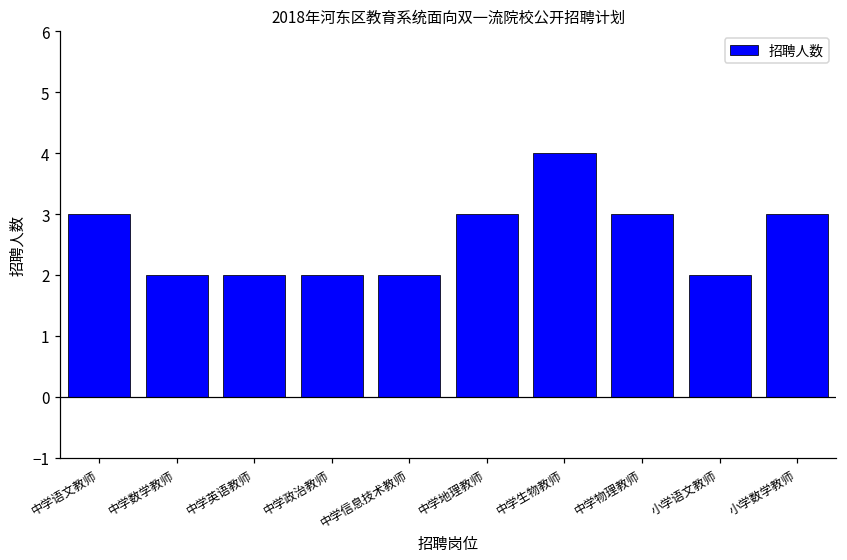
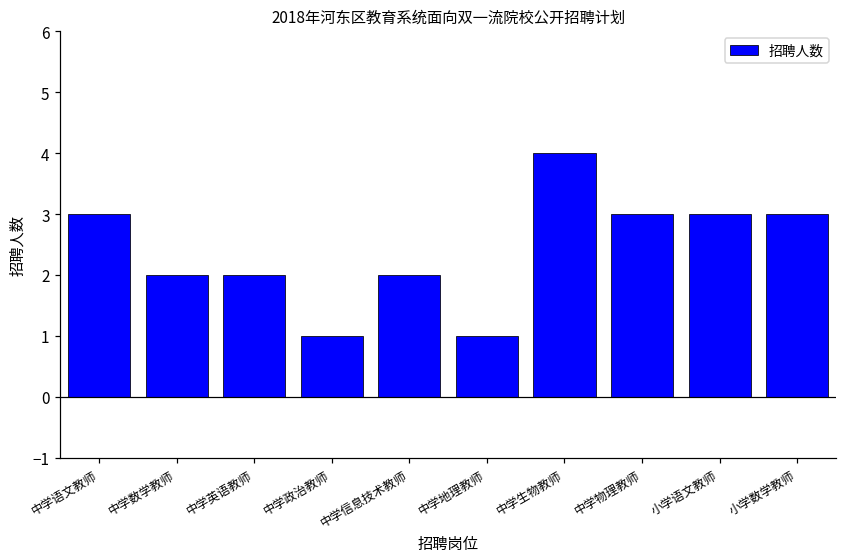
中学政治教师: 2 -> 1
中学地理教师: 3 -> 1
小学语文教师: 2 -> 3
